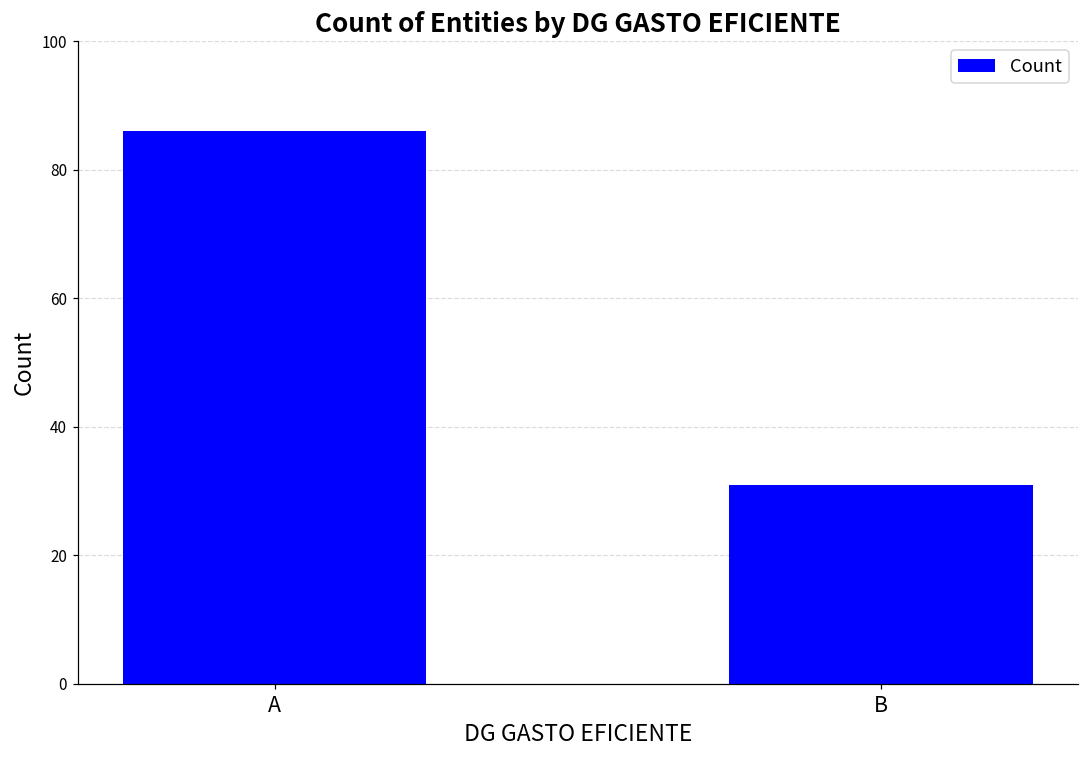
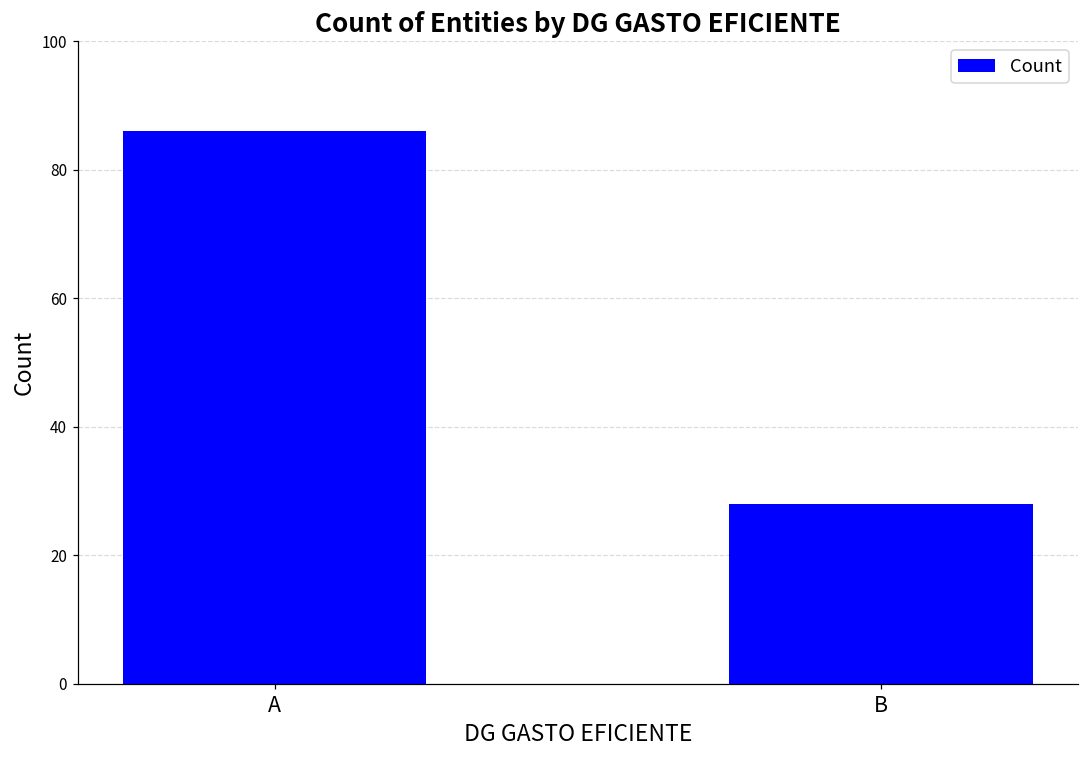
B: 31 -> 28
